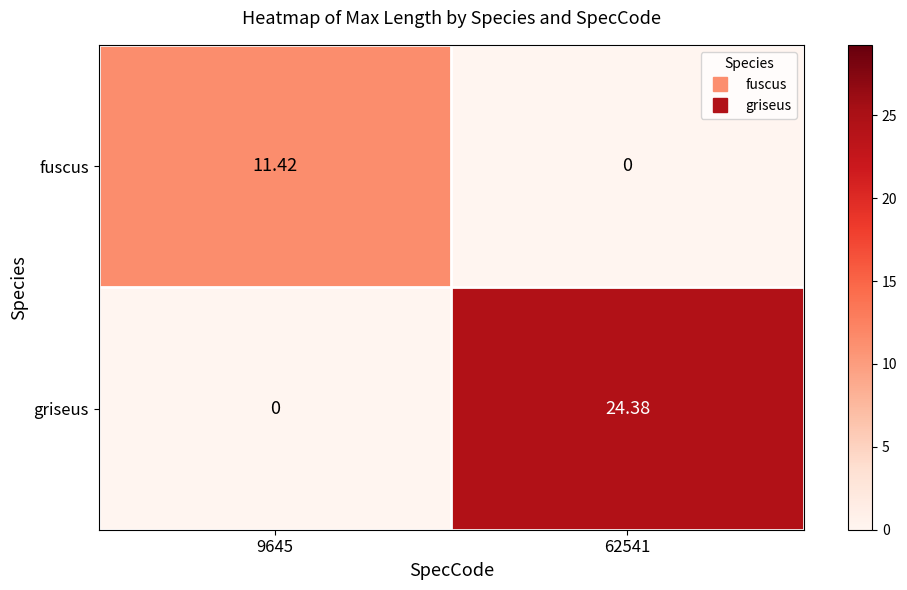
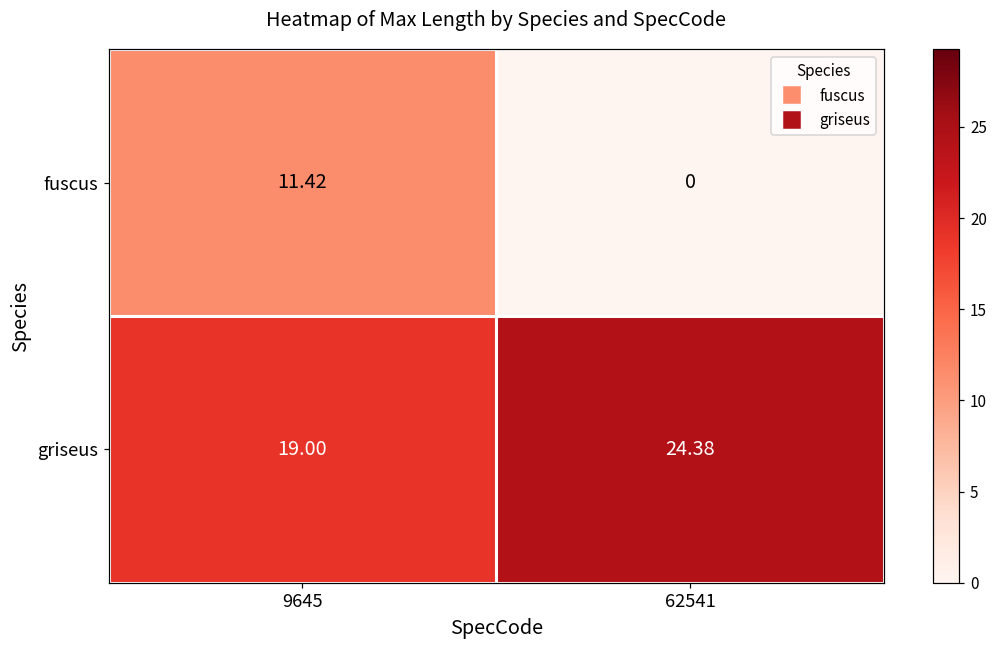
griseus, 9645: 0 -> 19.00
